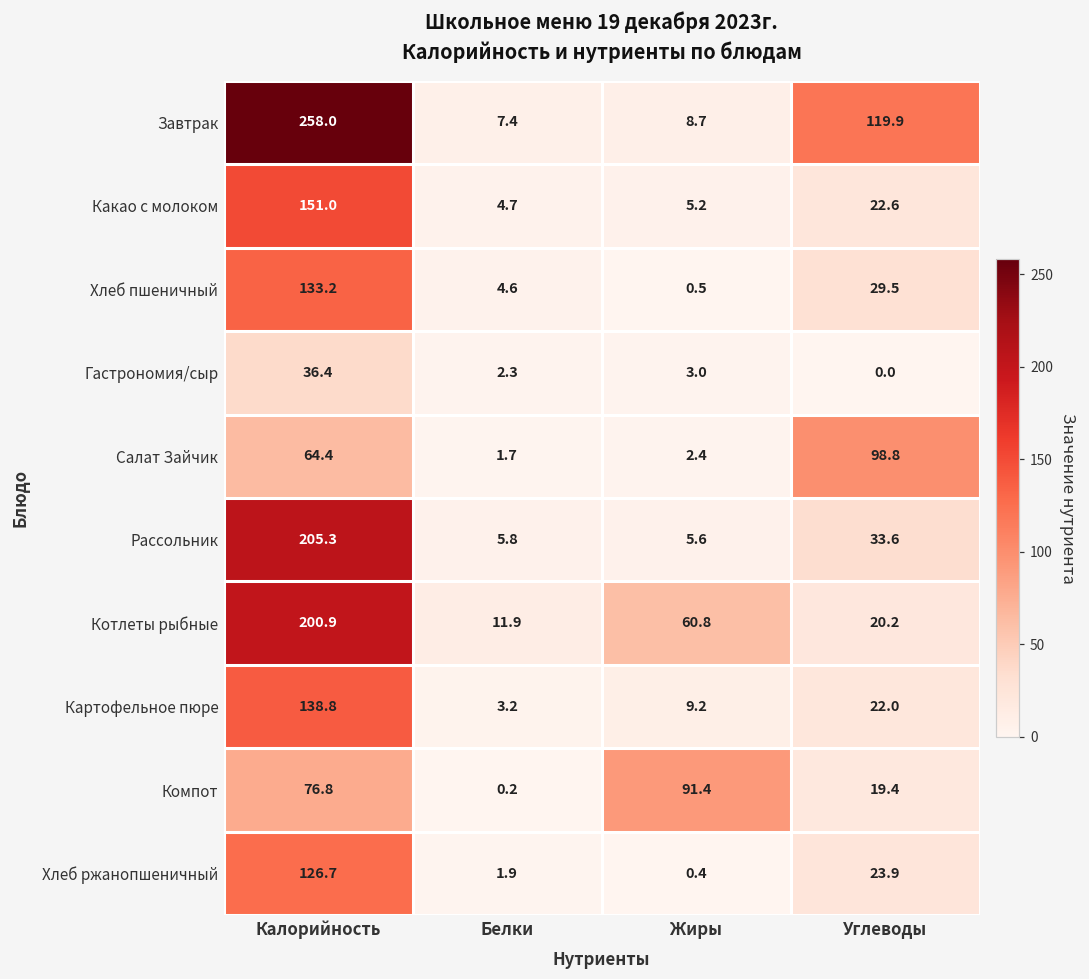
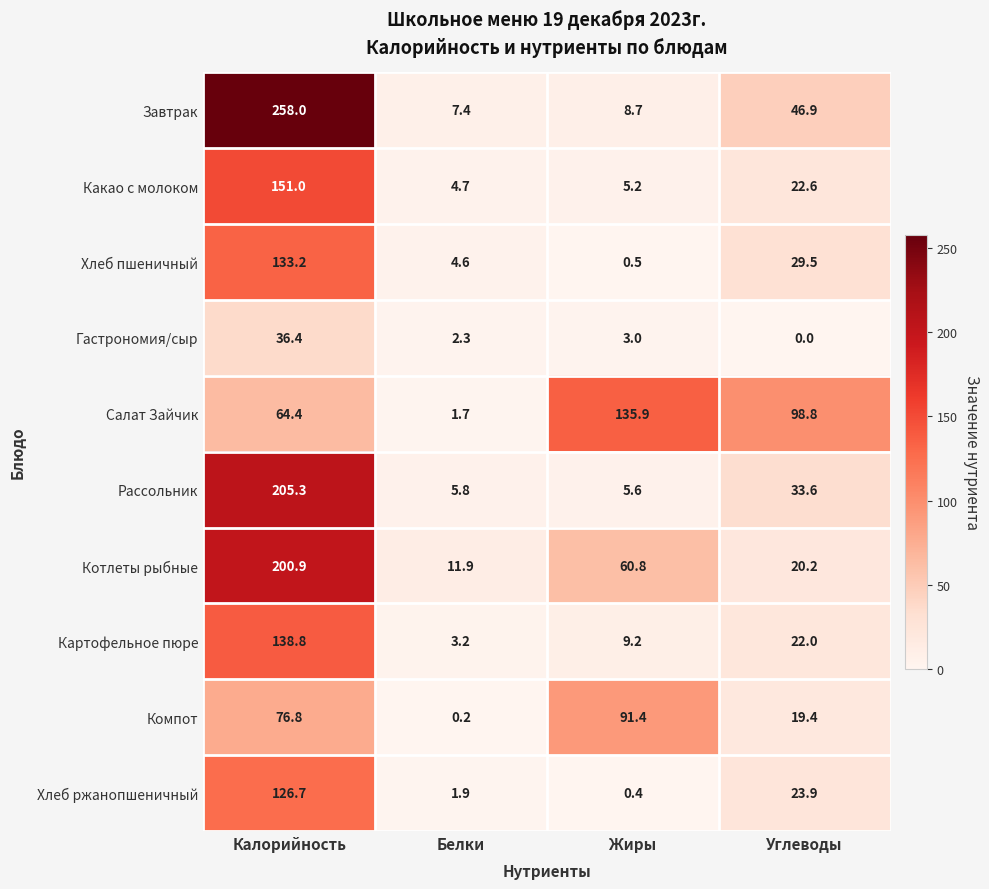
Завтрак, Углеводы: 119.9 -> 46.9
Салат Зайчик, Жиры: 2.4 -> 135.9
